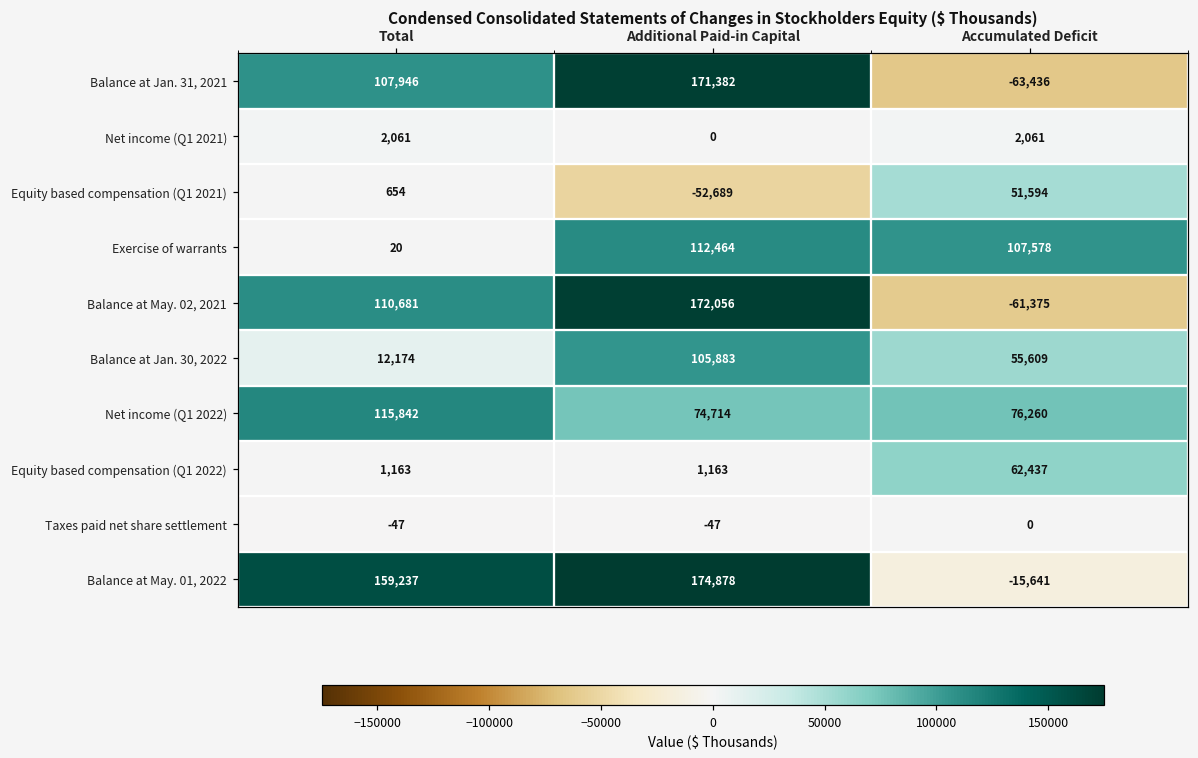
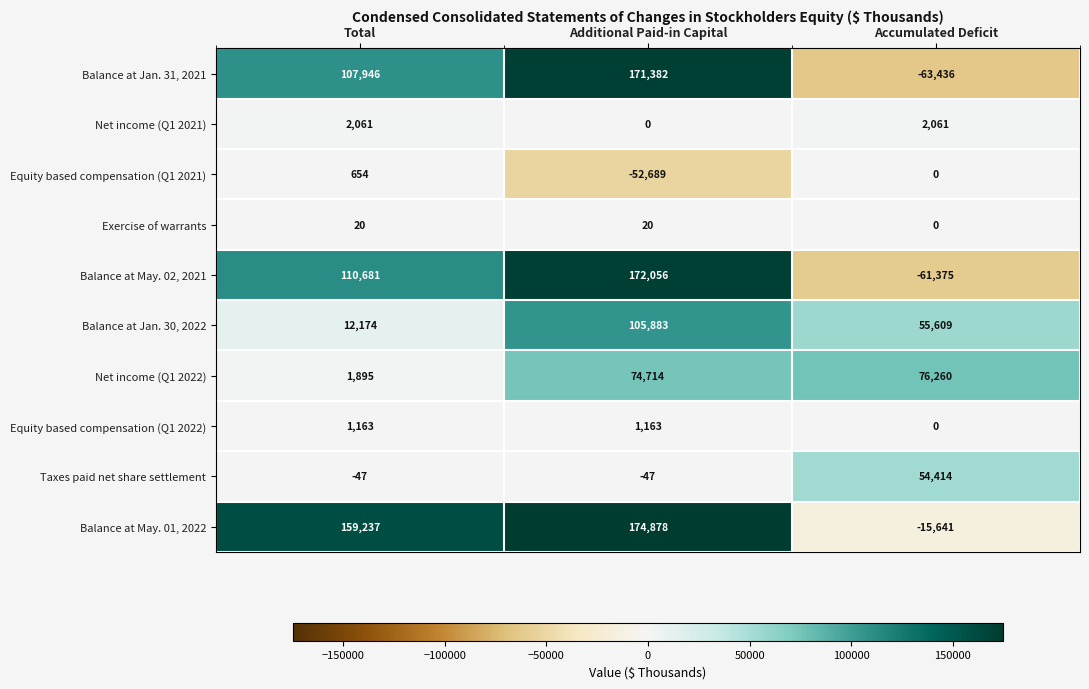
Equity based compensation (Q1 2021), Accumulated Deficit: 51,594 -> 0
Exercise of warrants, Additional Paid-in Capital: 112,464 -> 20
Exercise of warrants, Accumulated Deficit: 107,578 -> 0
Net income (Q1 2022), Total: 115,842 -> 1,895
Equity based compensation (Q1 2022), Accumulated Deficit: 62,437 -> 0
Taxes paid net share settlement, Accumulated Deficit: 0 -> 54,414
